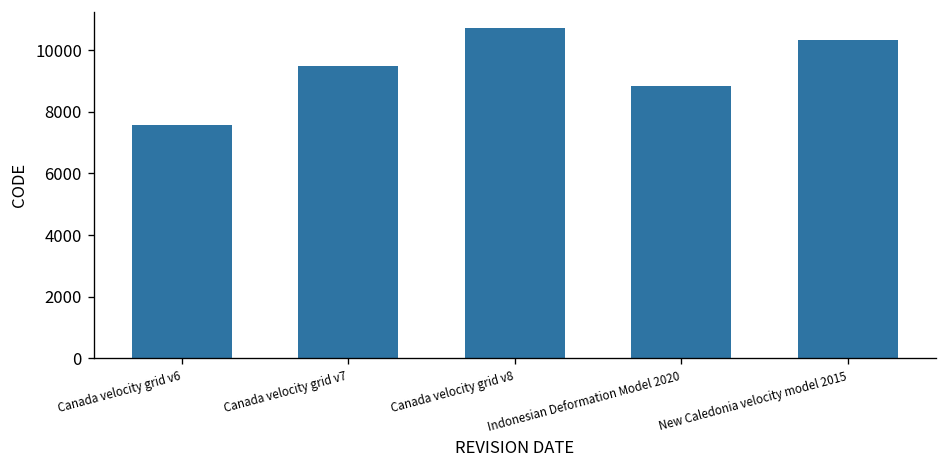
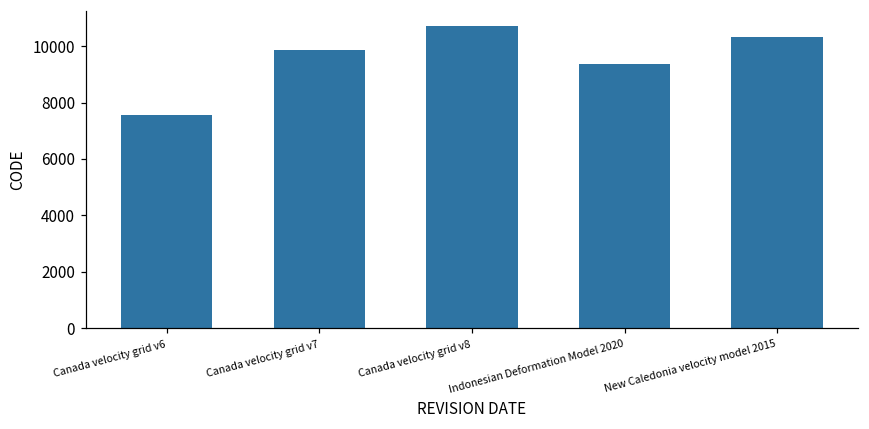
Canada velocity grid v7: 9500 -> 9800
Indonesian Deformation Model 2020: 8800 -> 9400
